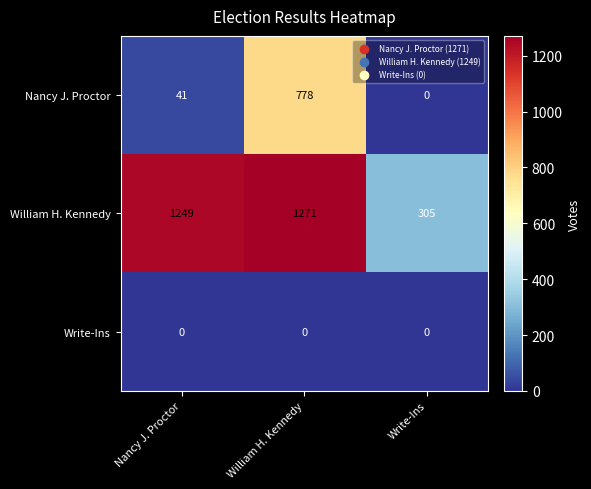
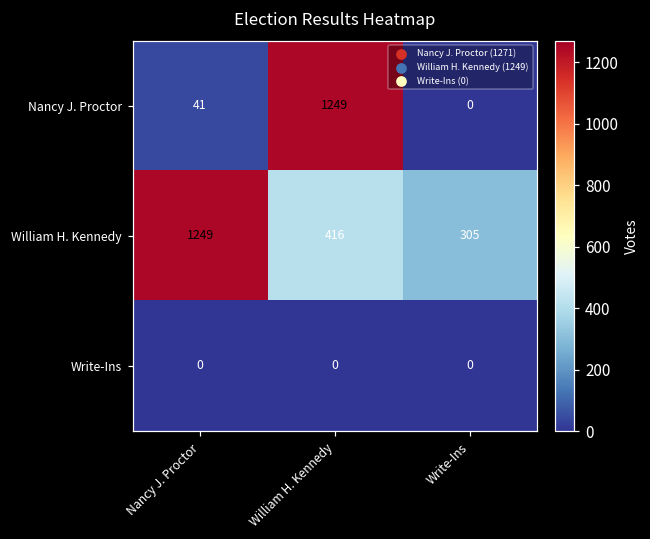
Nancy J. Proctor, William H. Kennedy: 778 -> 1249
William H. Kennedy, William H. Kennedy: 1271 -> 416
